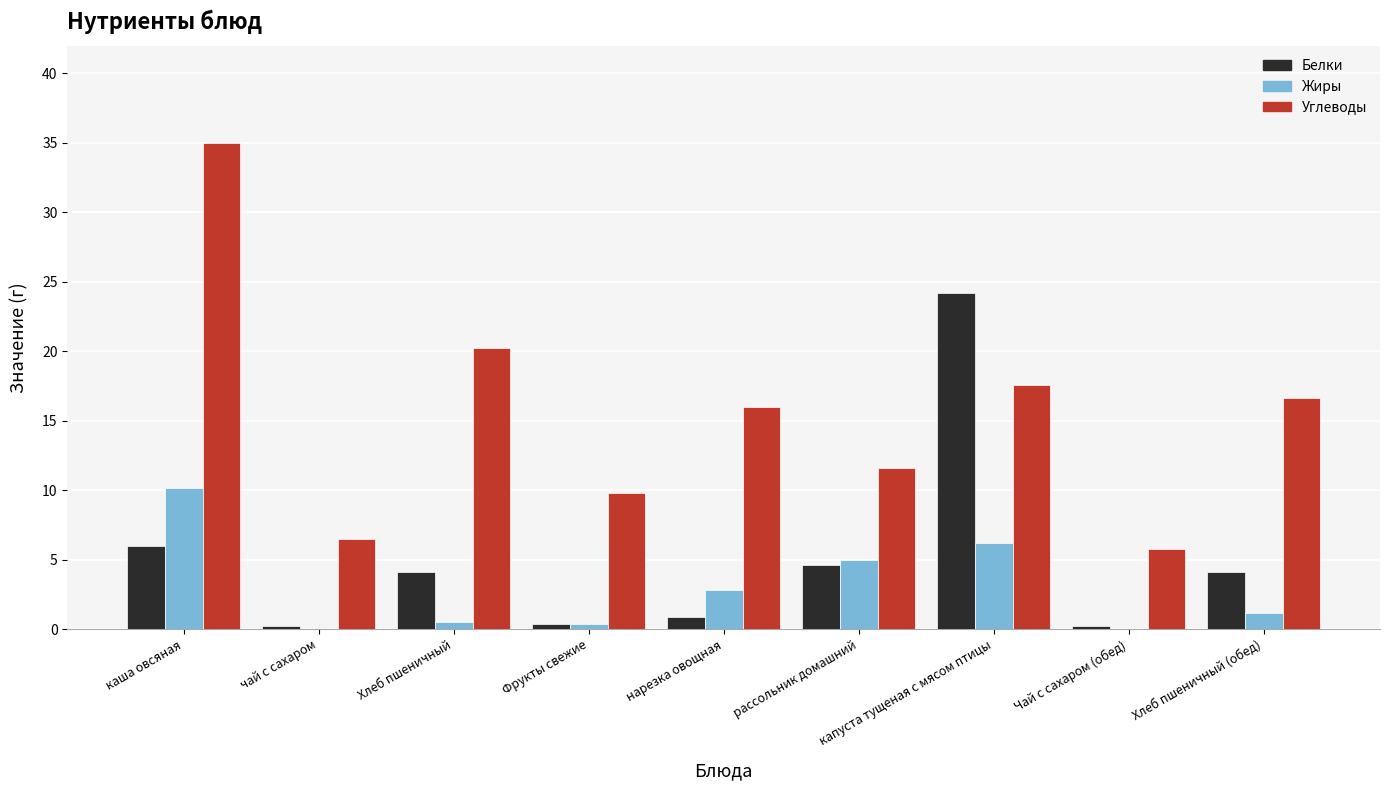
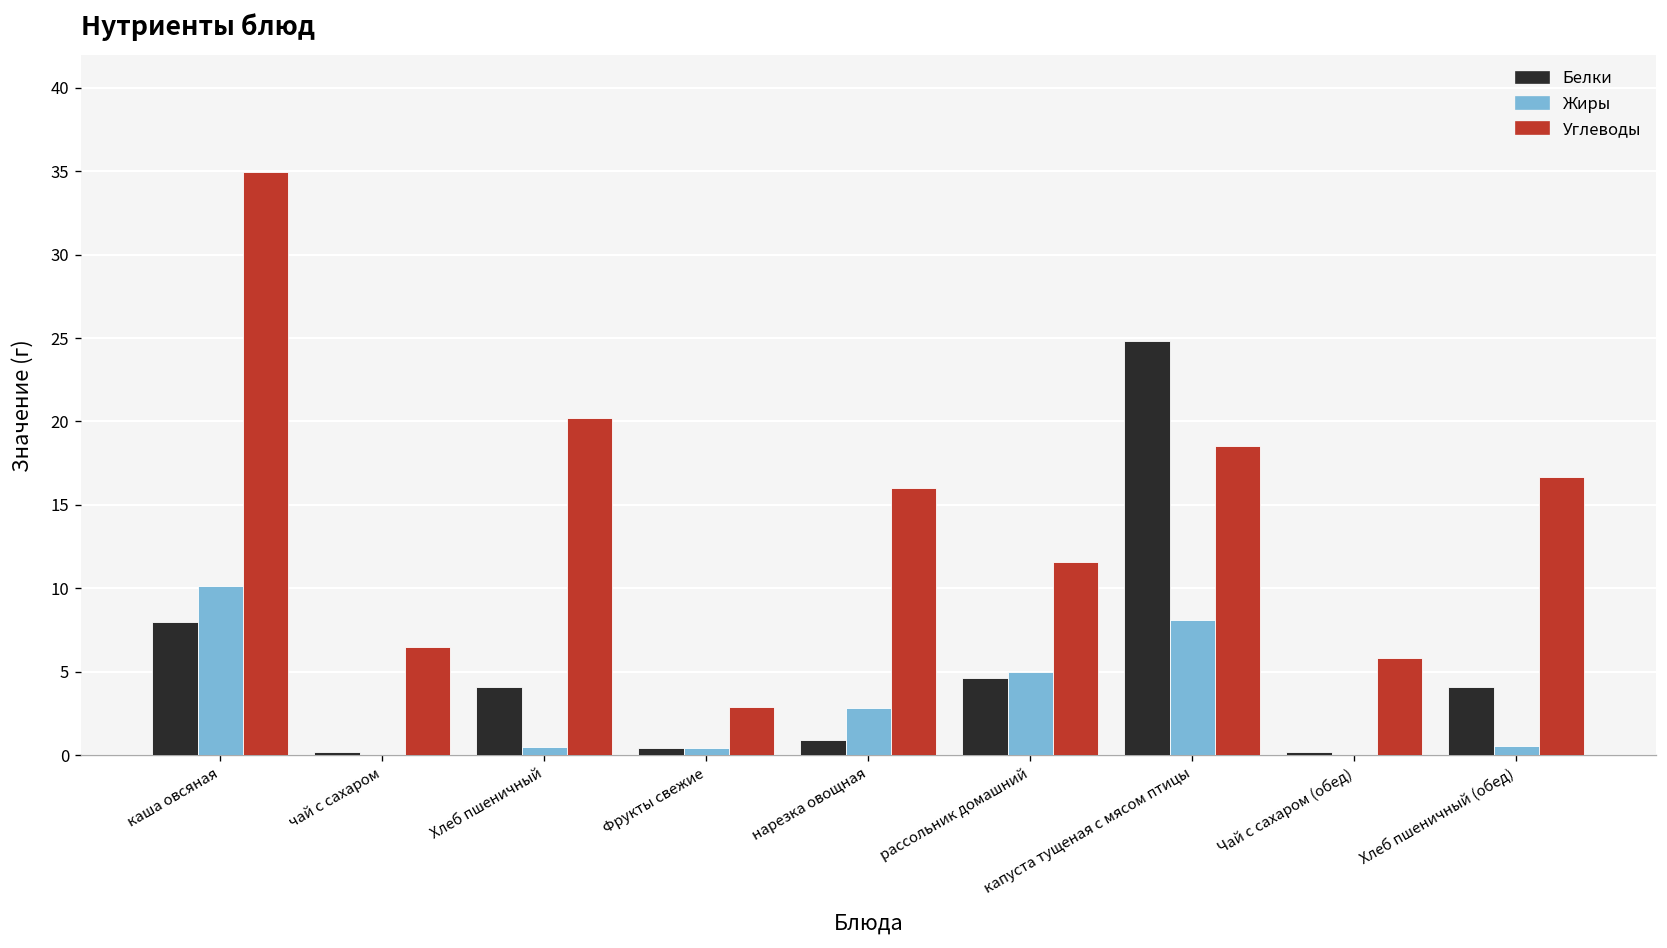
Белки, каша овсяная: 6 -> 8
Углеводы, Фрукты свежие: 9.8 -> 2.9
Белки, капуста тущеная с мясом птицы: 24.2 -> 24.8
Жиры, капуста тущеная с мясом птицы: 6.2 -> 8.1
Углеводы, капуста тущеная с мясом птицы: 17.6 -> 18.5
Жиры, Хлеб пшеничный (обед): 1.2 -> 0.6
